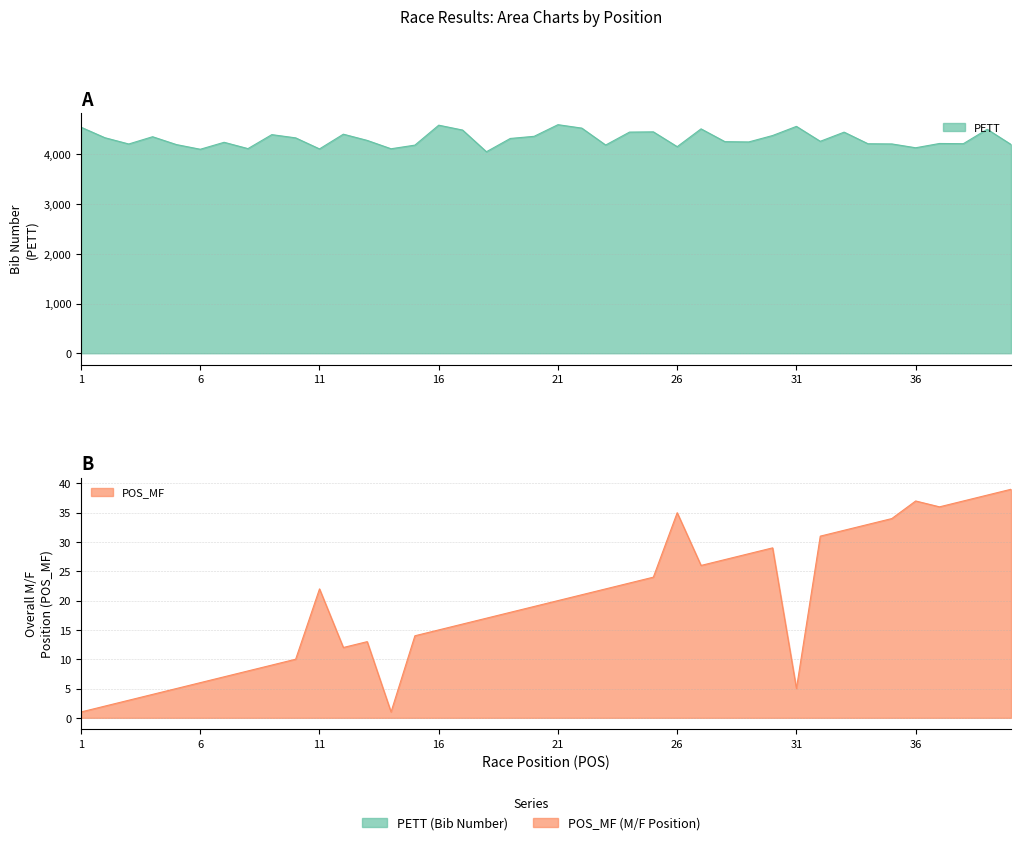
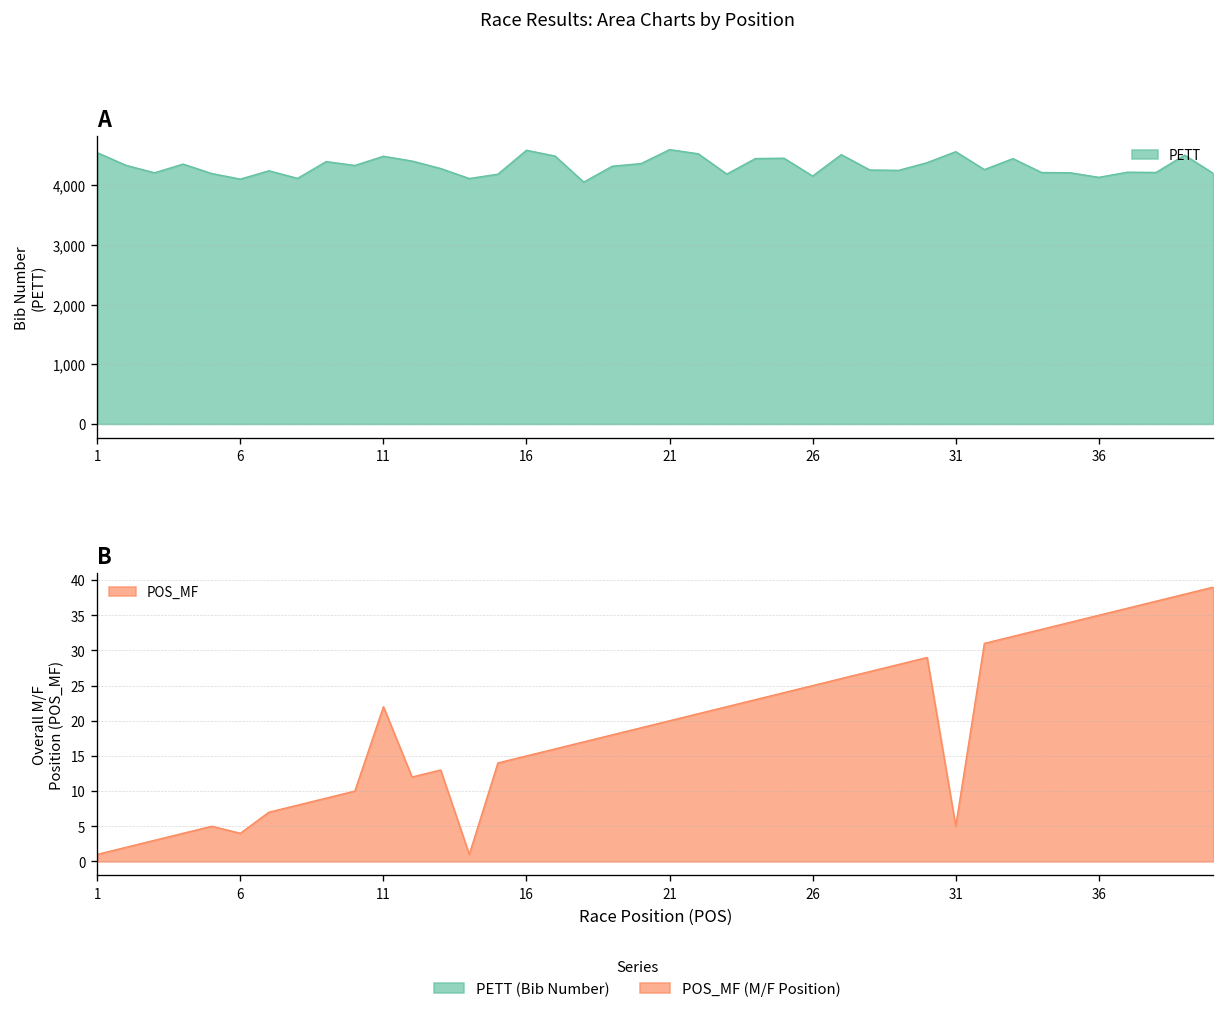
A, 11: 4,100 -> 4,500
B, 6: 6 -> 4
B, 26: 35 -> 25
B, 36: 37 -> 35
